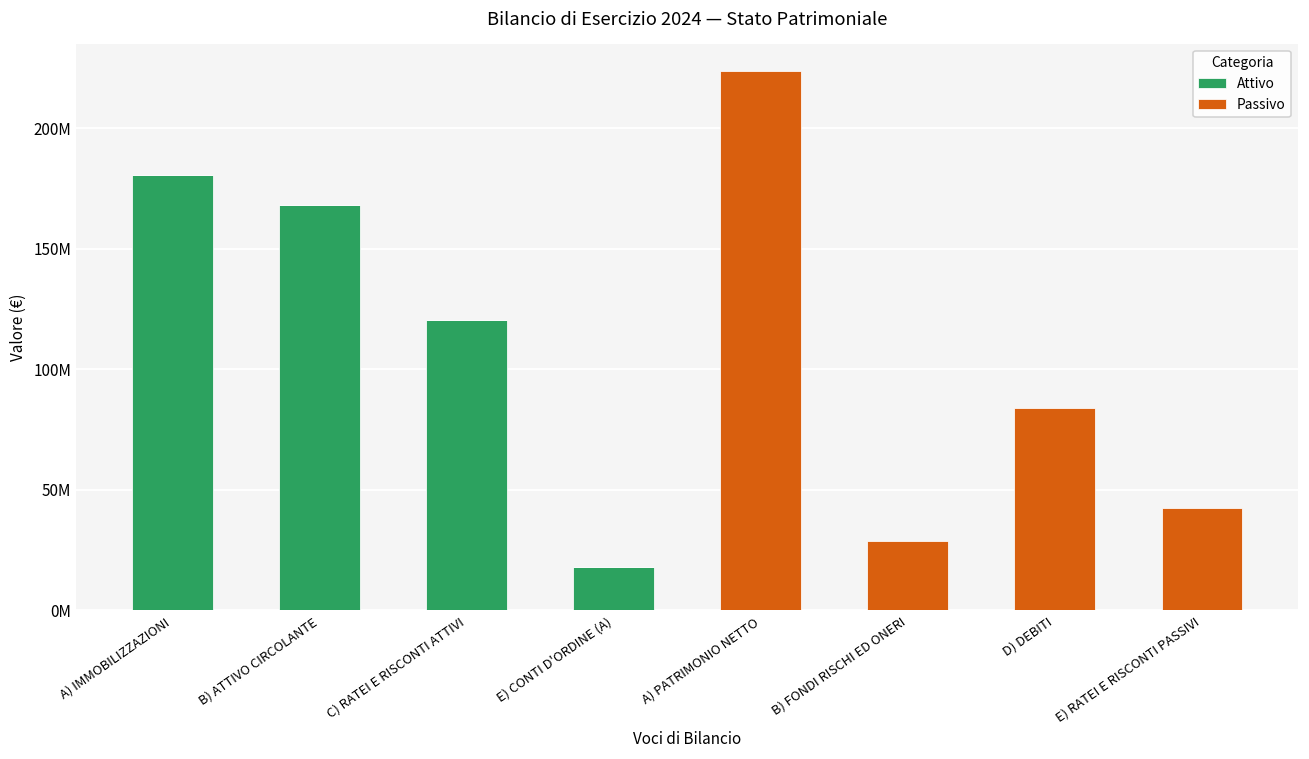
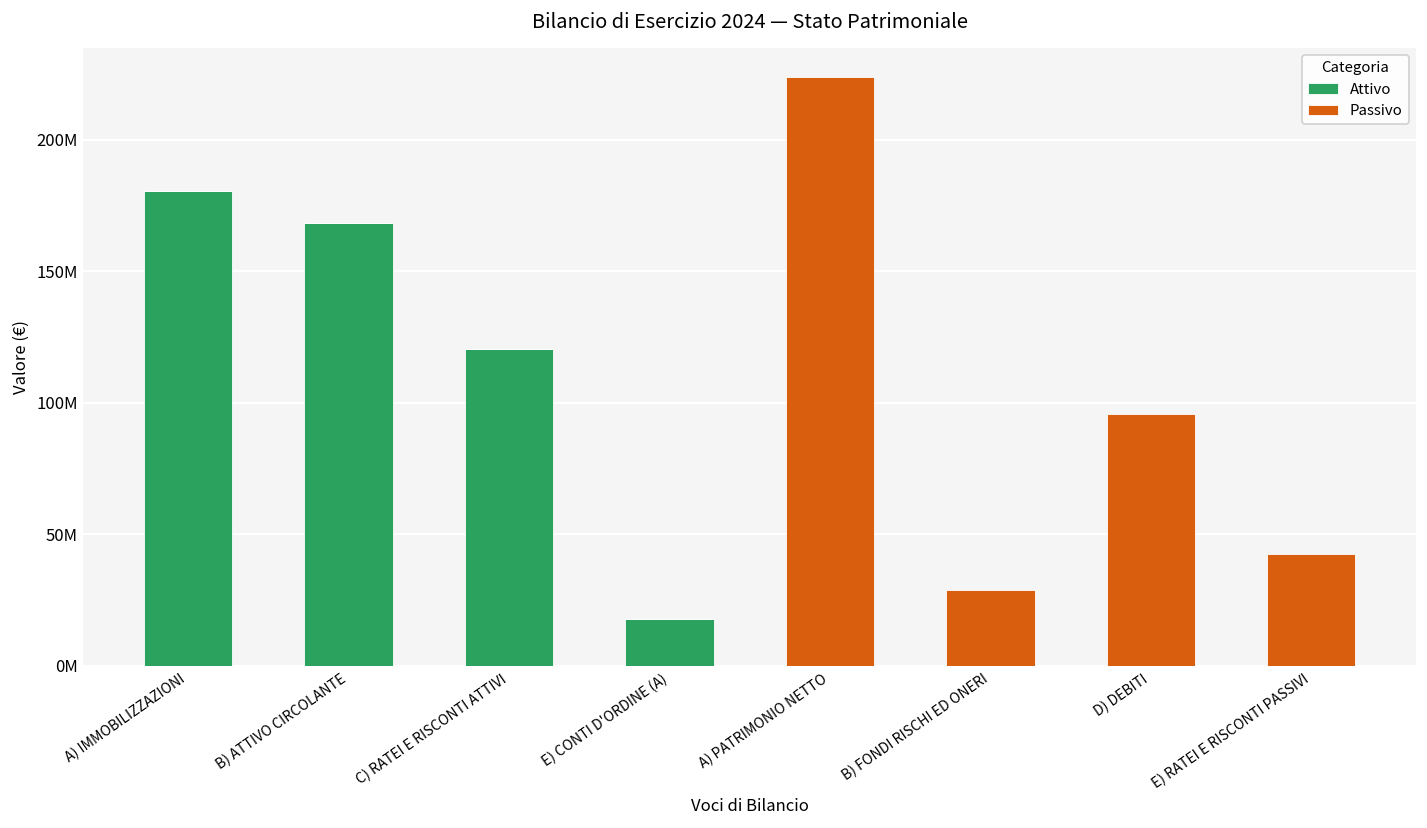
Passivo, D) DEBITI: 84000000 -> 96000000
